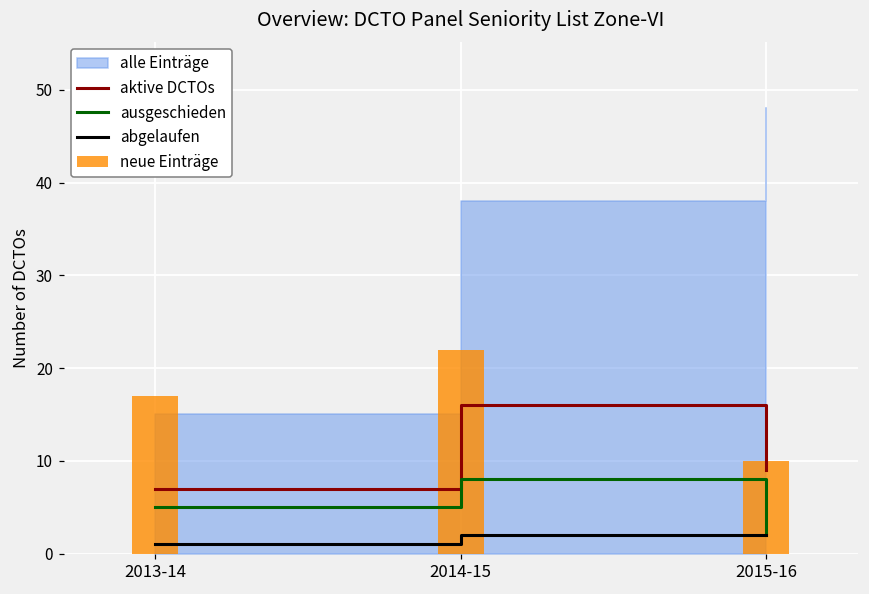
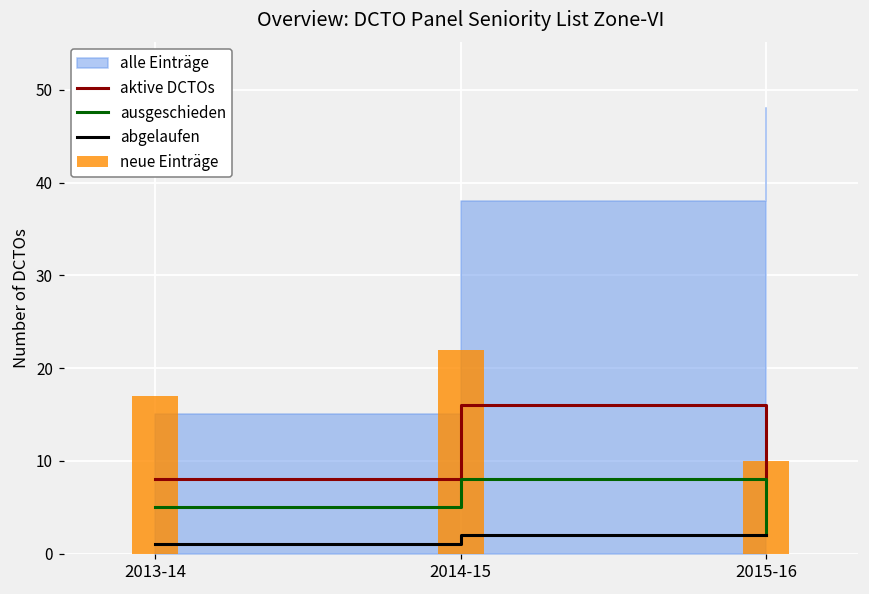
aktive DCTOs, 2013-14: 7 -> 8
aktive DCTOs, 2015-16: 9 -> 8
